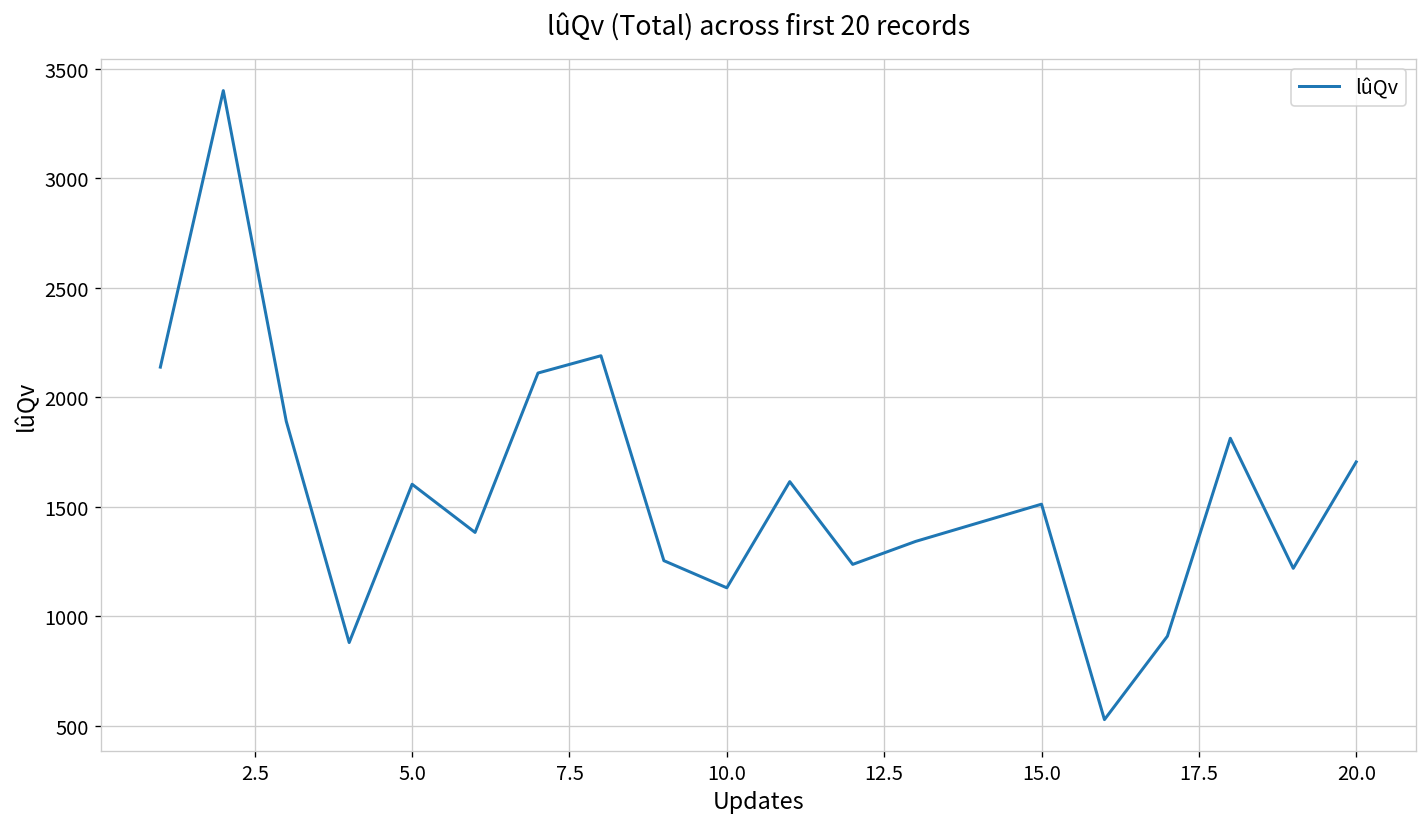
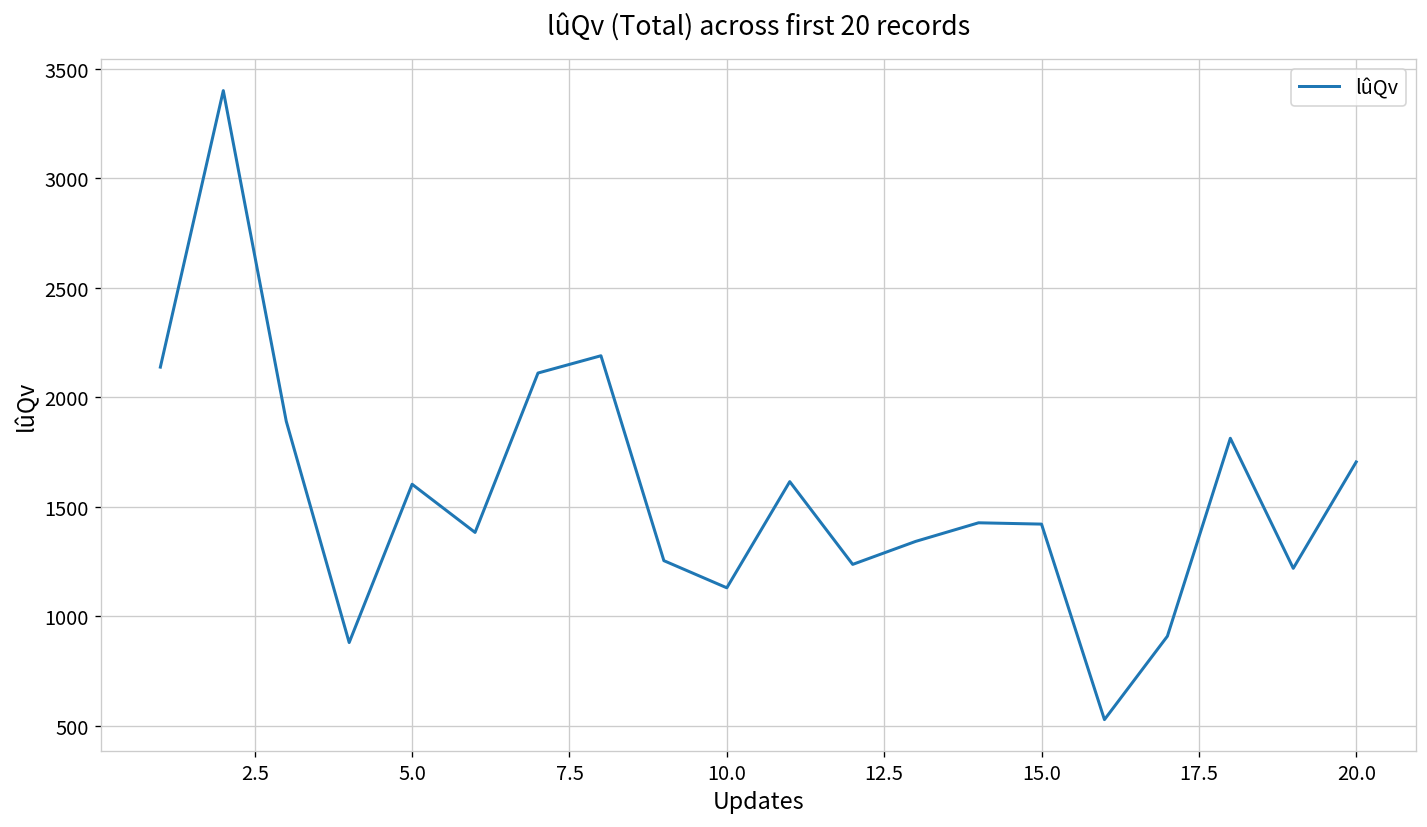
15.0: 1510 -> 1420
